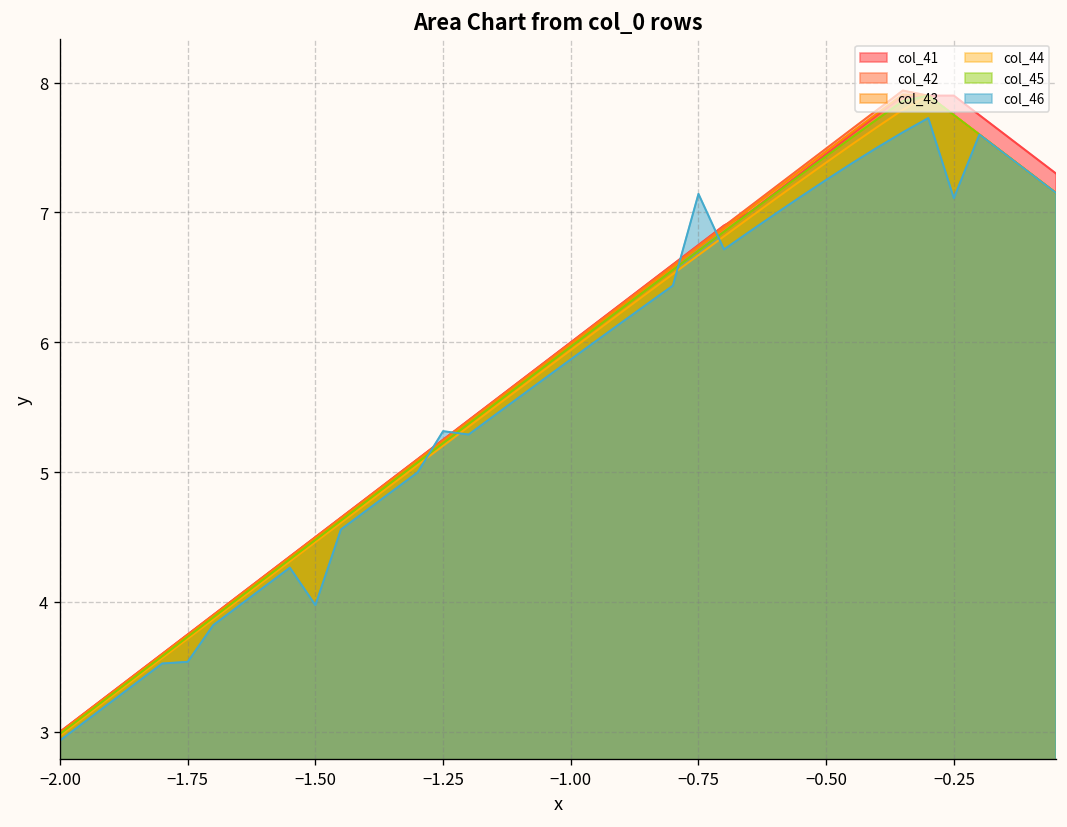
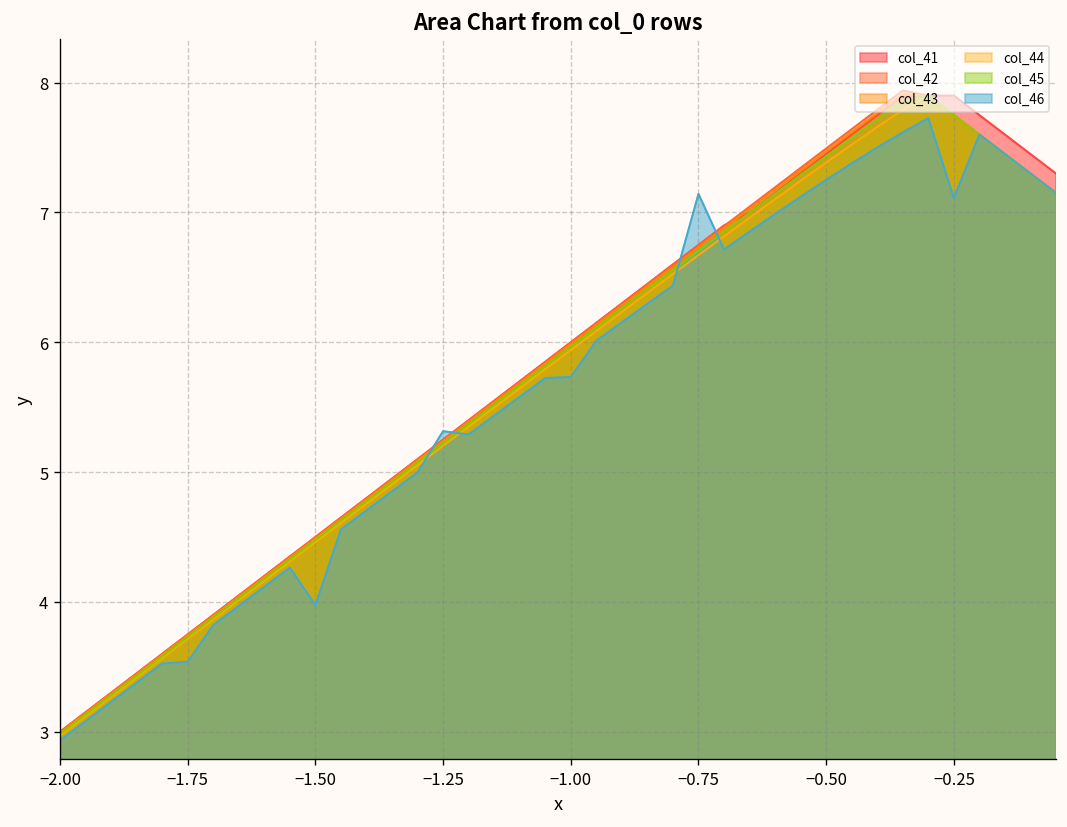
col_46, −1.00: 5.87 -> 5.73
